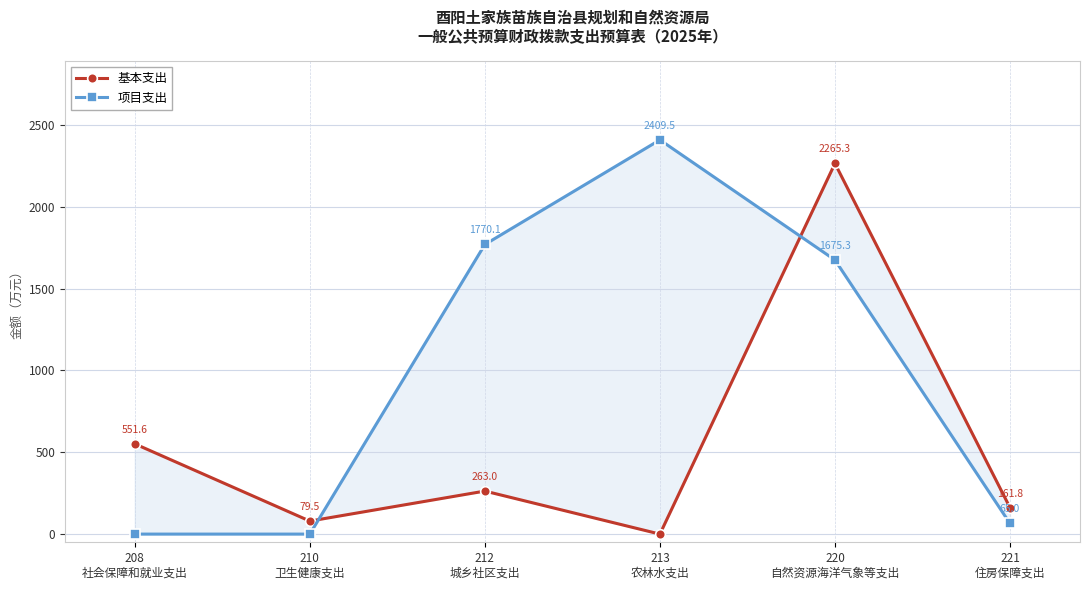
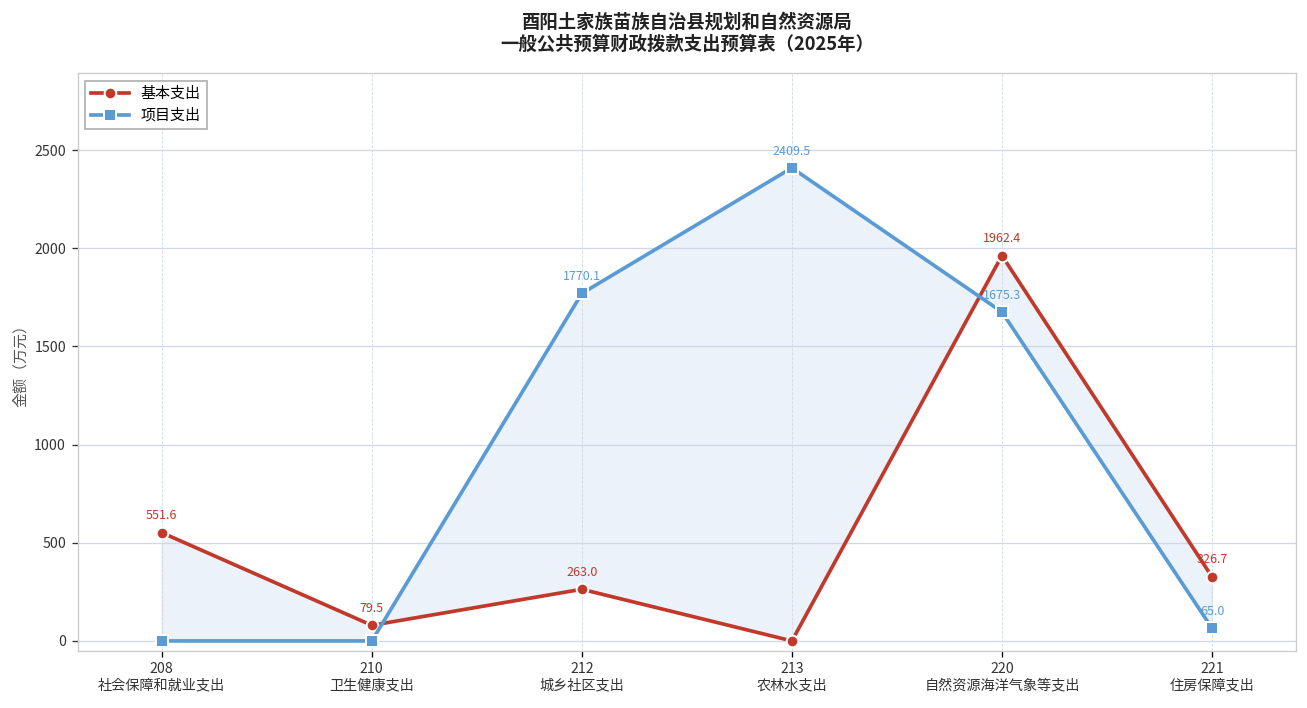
基本支出, 220 自然资源海洋气象等支出: 2265.3 -> 1962.4
基本支出, 221 住房保障支出: 161.8 -> 326.7
